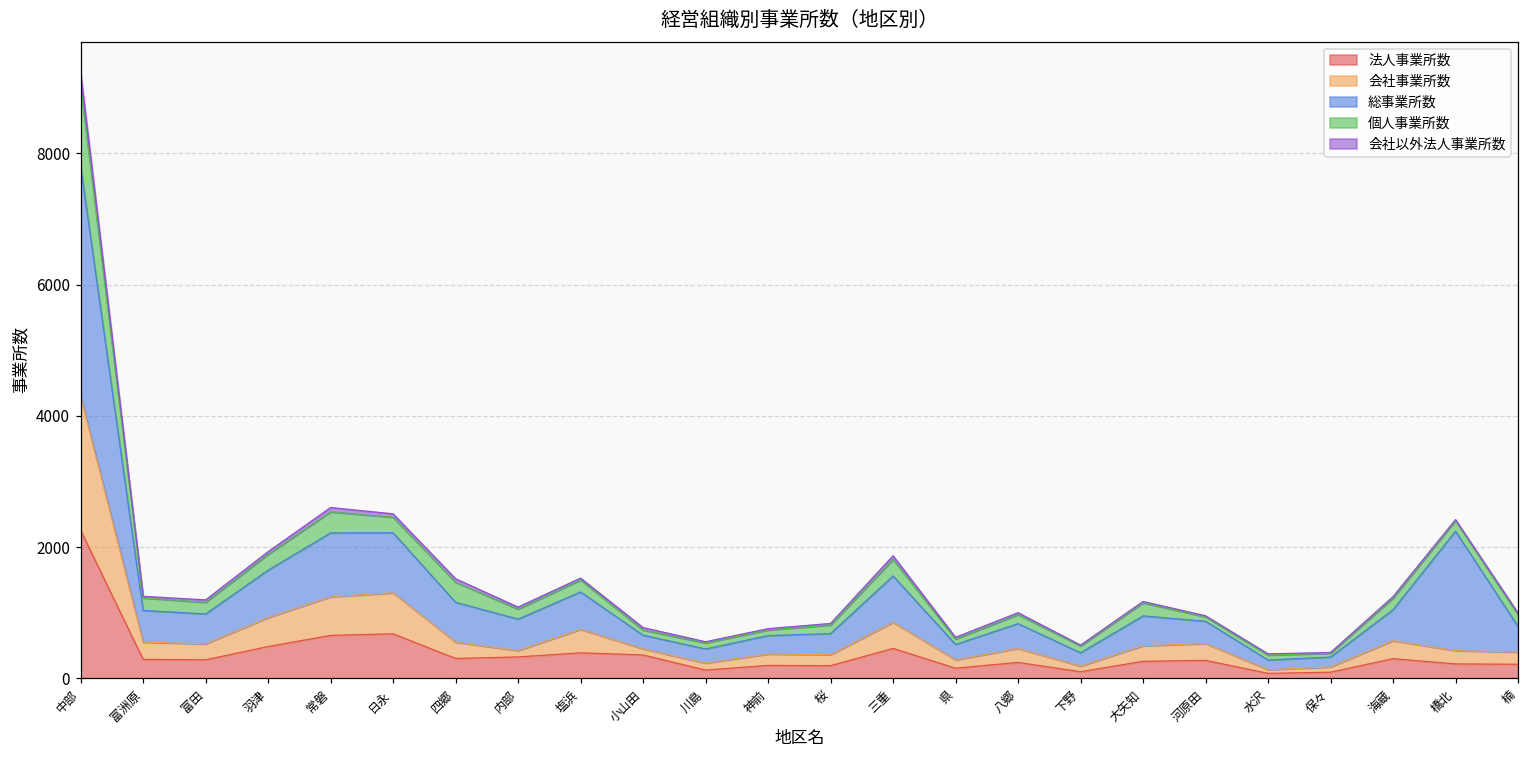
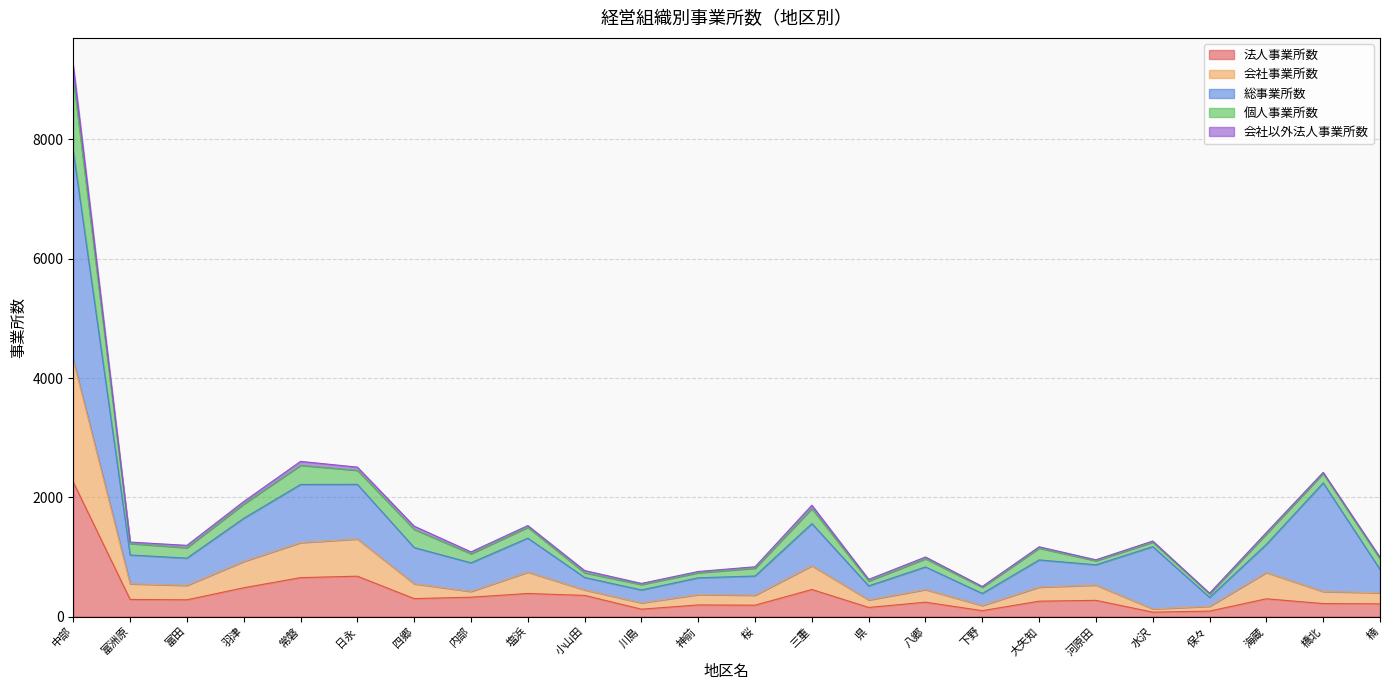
総事業所数, 水沢: 100 -> 1000
会社事業所数, 海蔵: 300 -> 400
